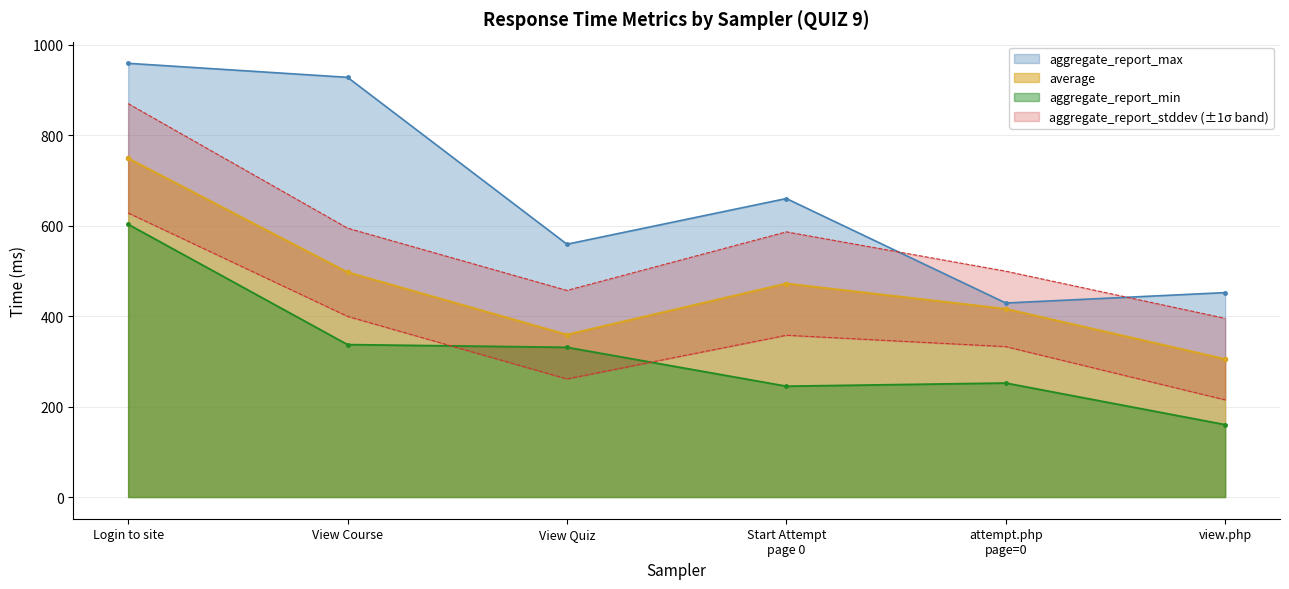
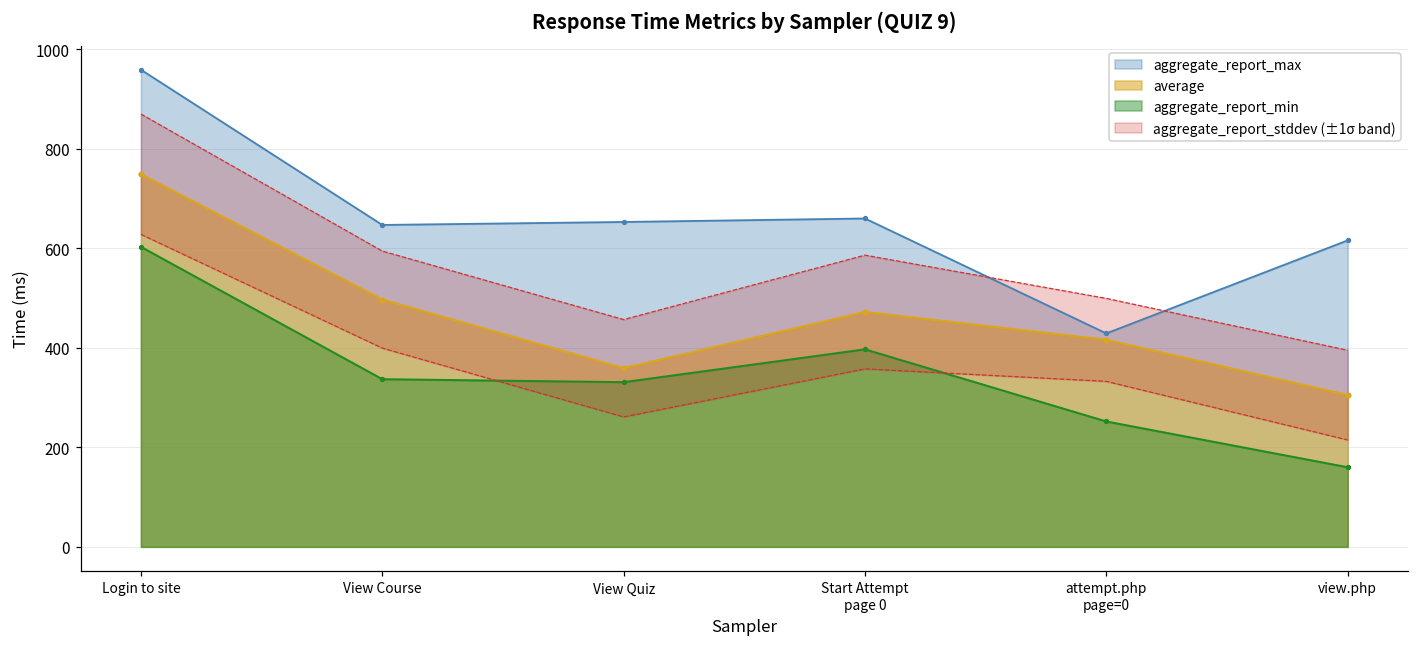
aggregate_report_max, View Course: 930 -> 650
aggregate_report_max, View Quiz: 560 -> 650
aggregate_report_min, Start Attempt page 0: 250 -> 400
aggregate_report_max, view.php: 450 -> 620
